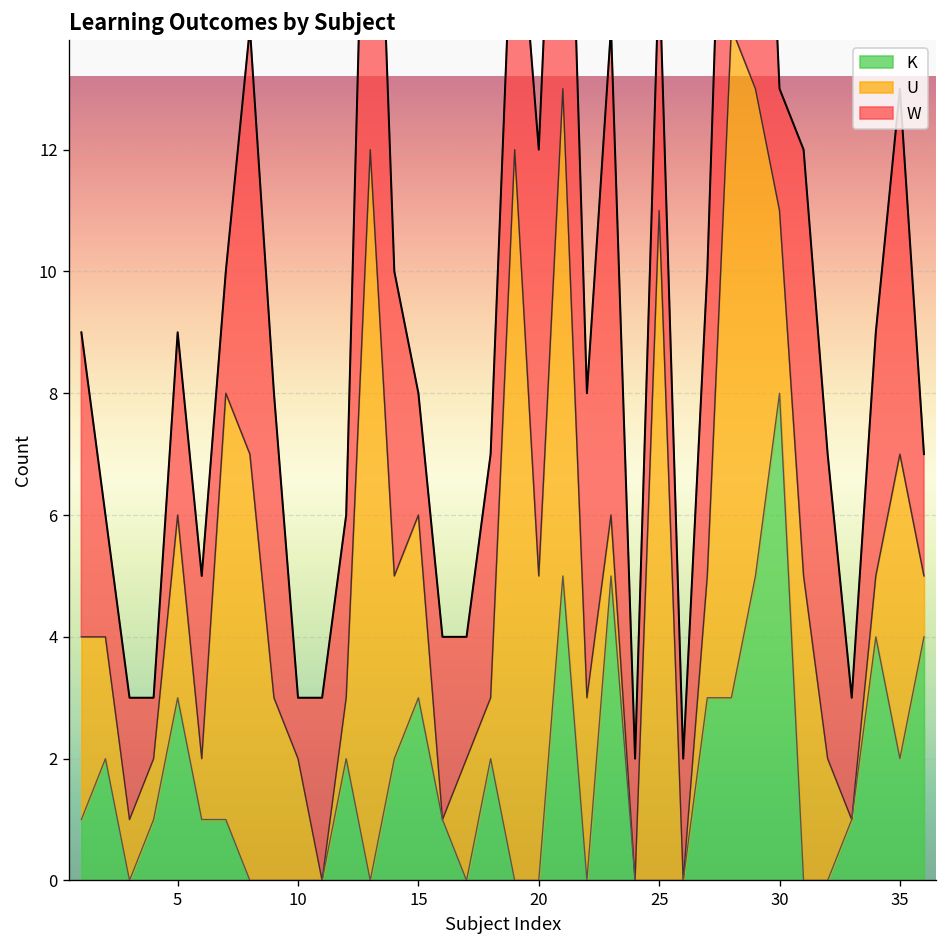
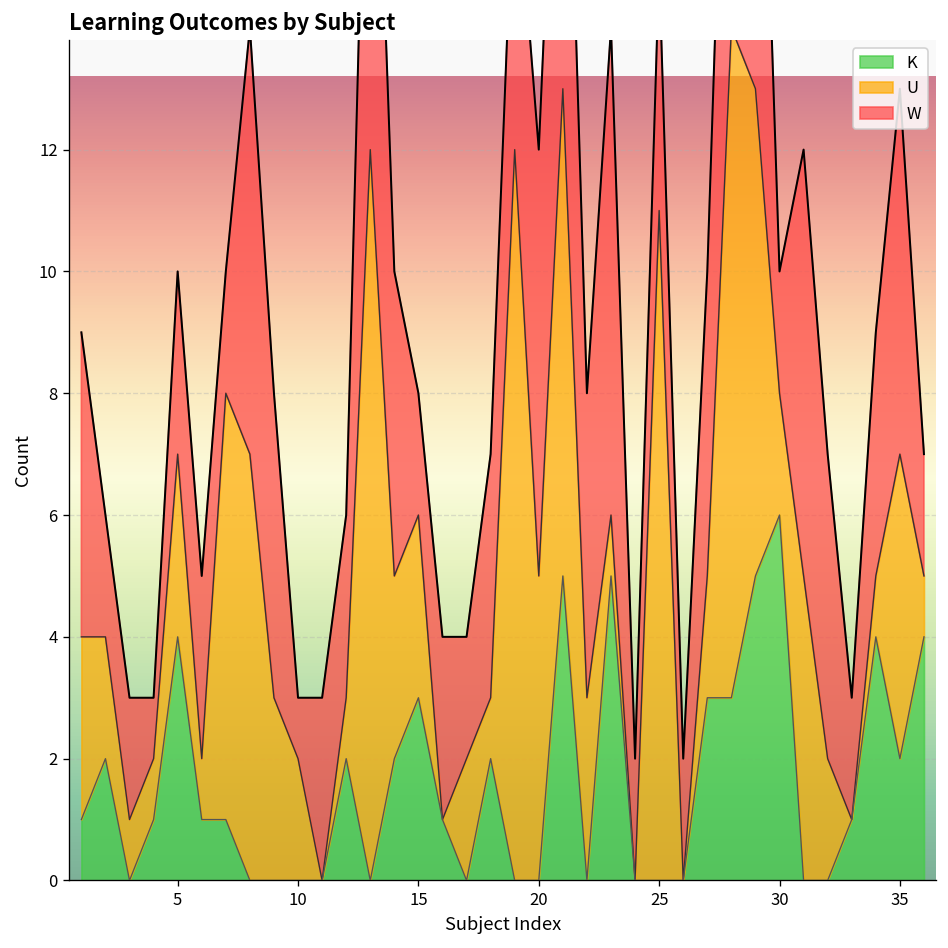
K, 5: 3 -> 4
K, 30: 8 -> 6
U, 30: 3 -> 2
